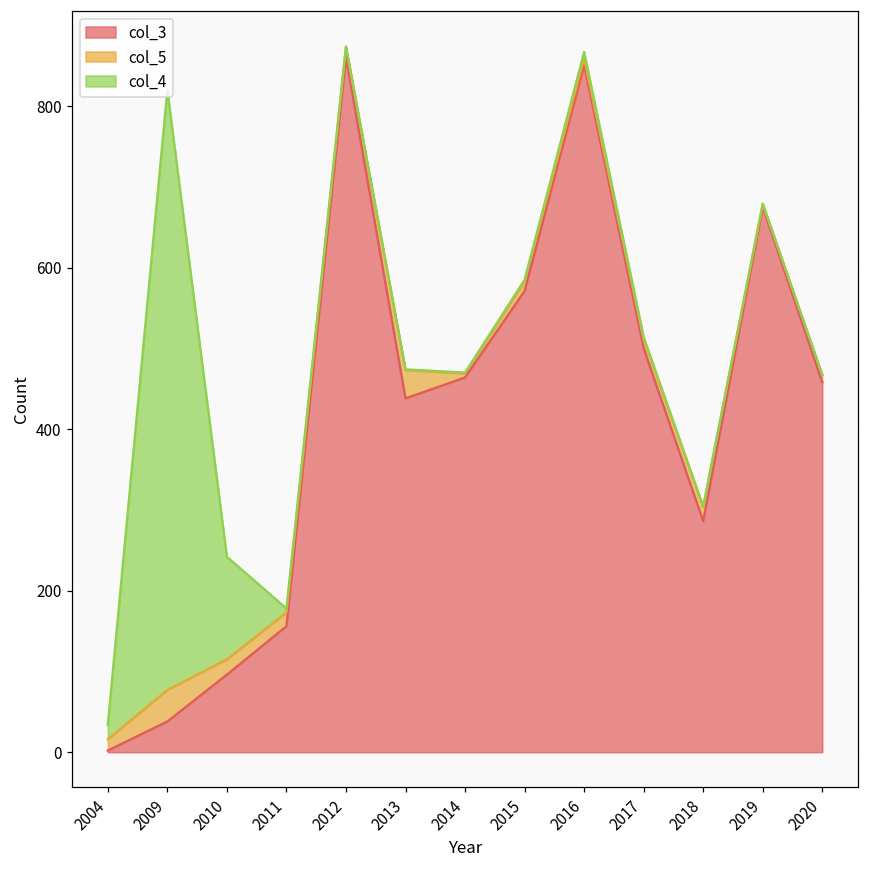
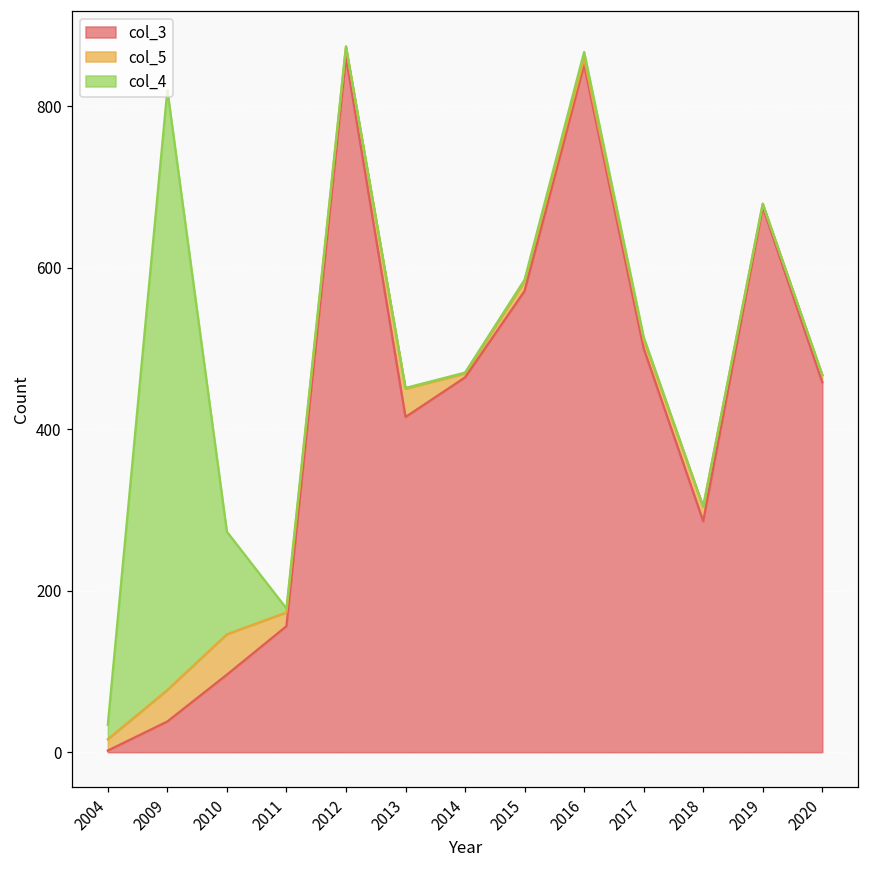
col_5, 2010: 20 -> 50
col_3, 2013: 440 -> 420
